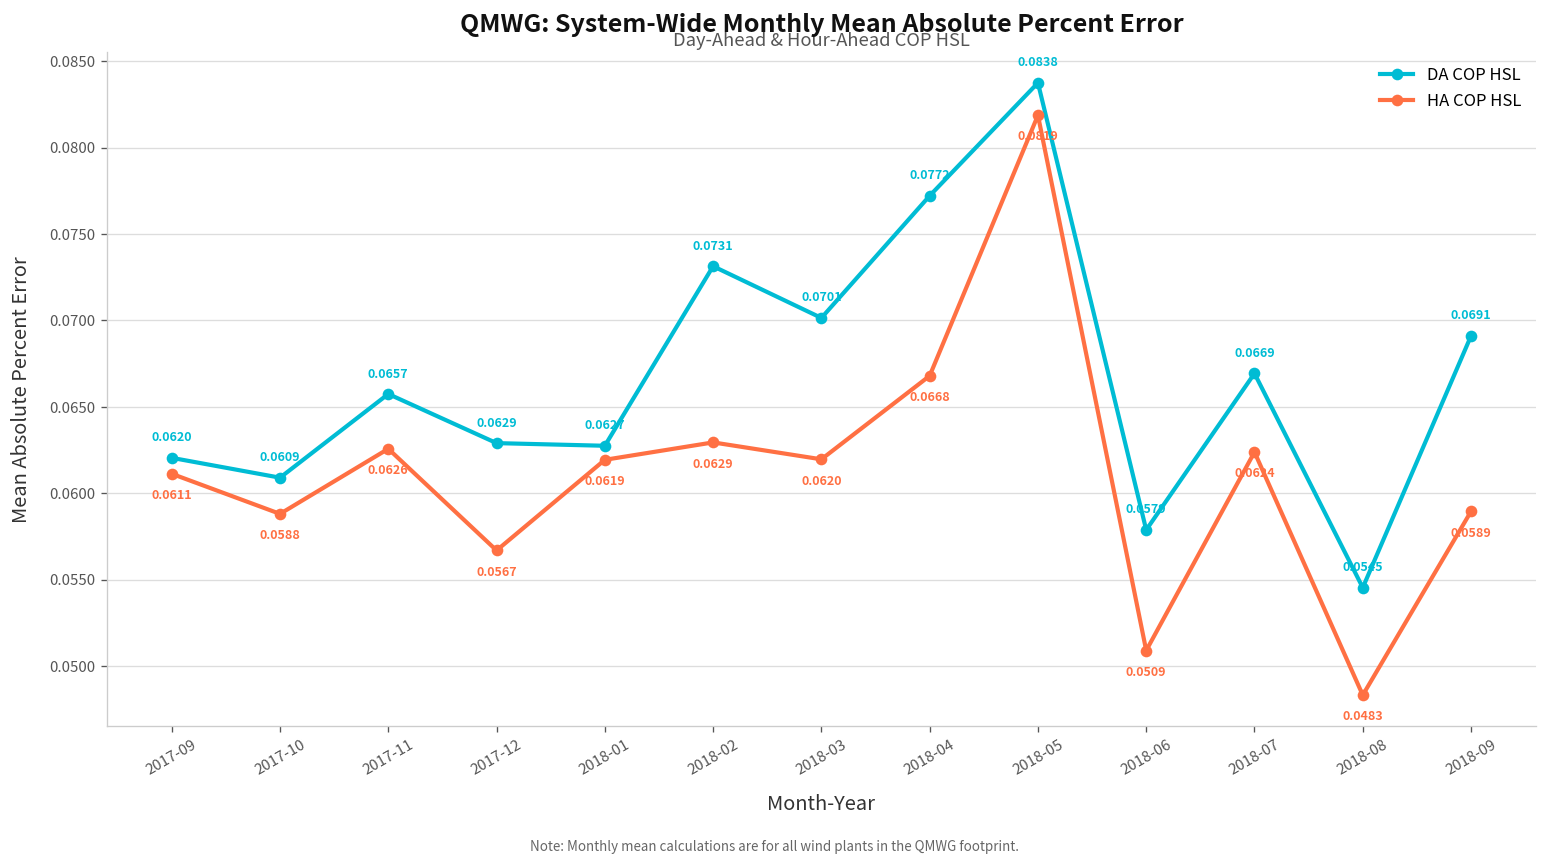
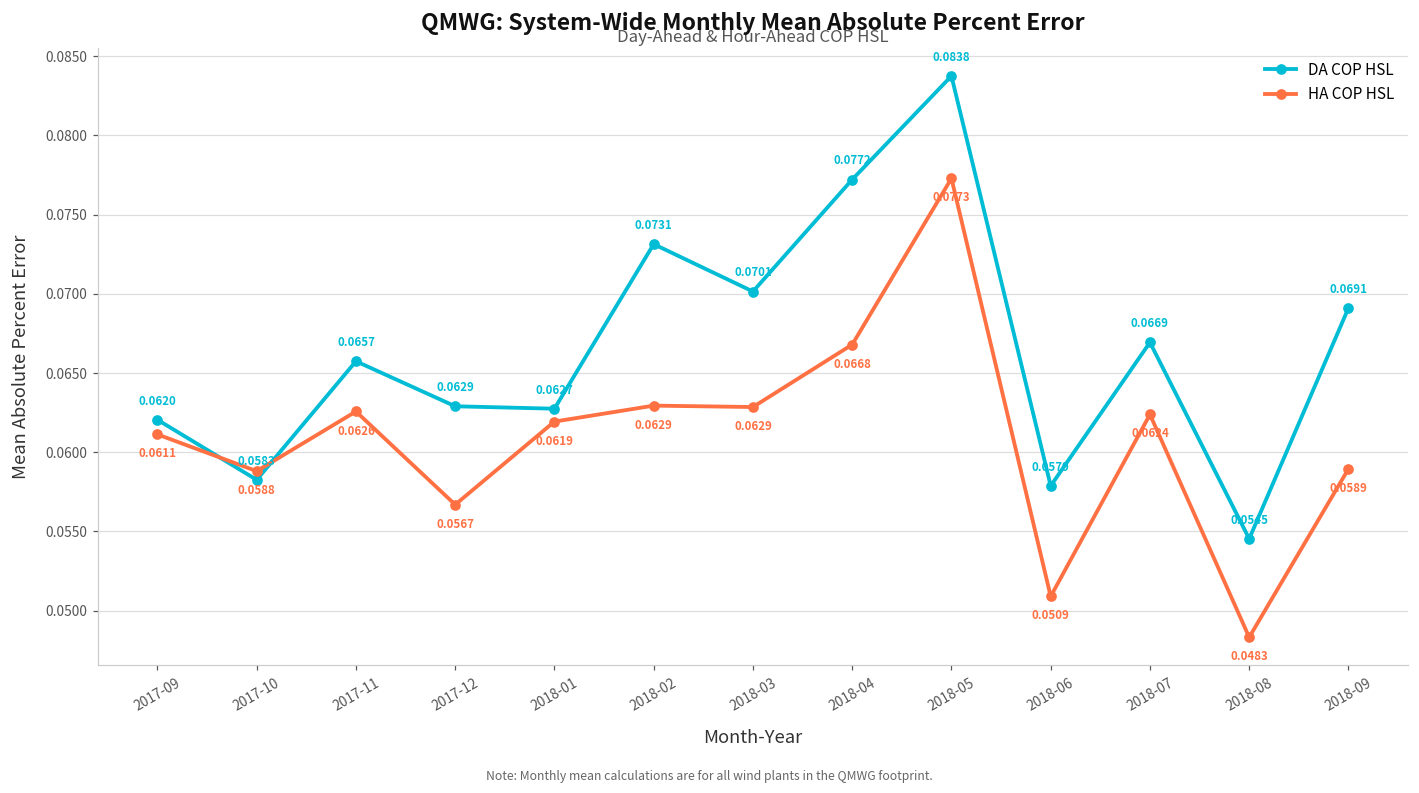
DA COP HSL, 2017-10: 0.0609 -> 0.0583
HA COP HSL, 2018-03: 0.0620 -> 0.0629
HA COP HSL, 2018-05: 0.0819 -> 0.0773
